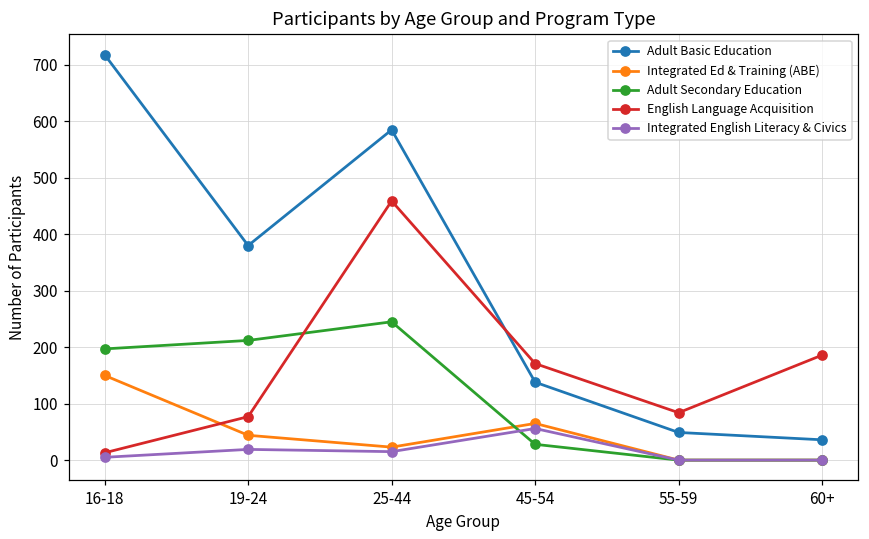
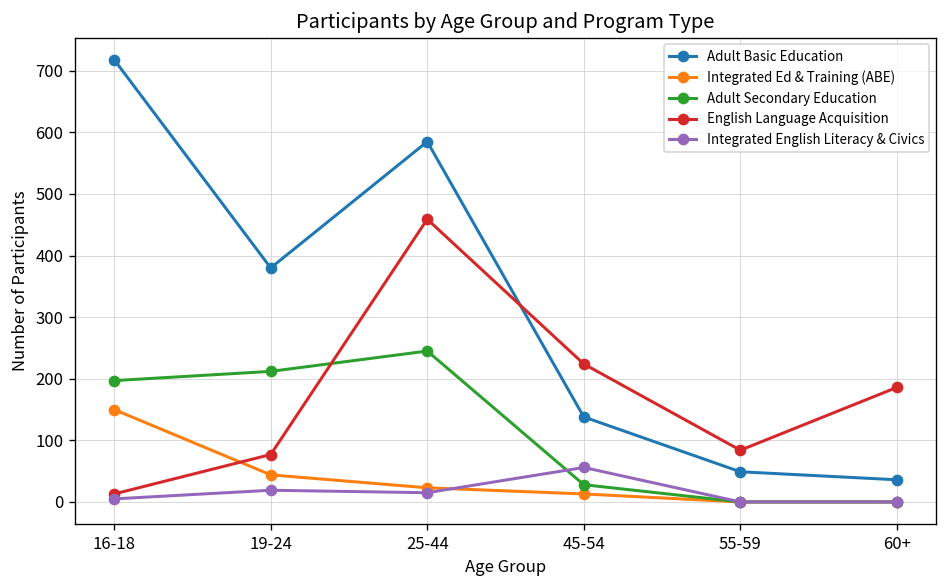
Integrated Ed & Training (ABE), 45-54: 70 -> 10
English Language Acquisition, 45-54: 170 -> 220
